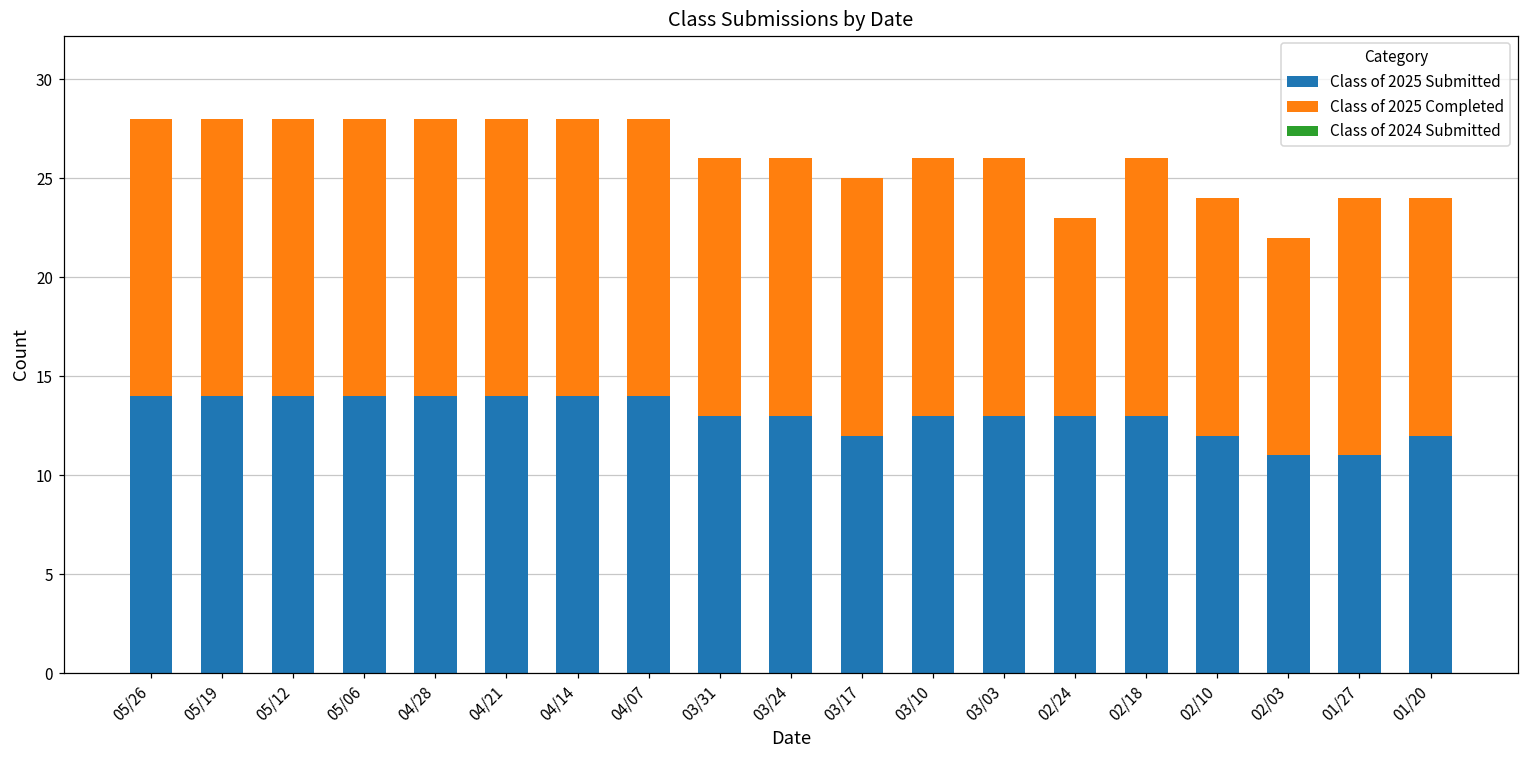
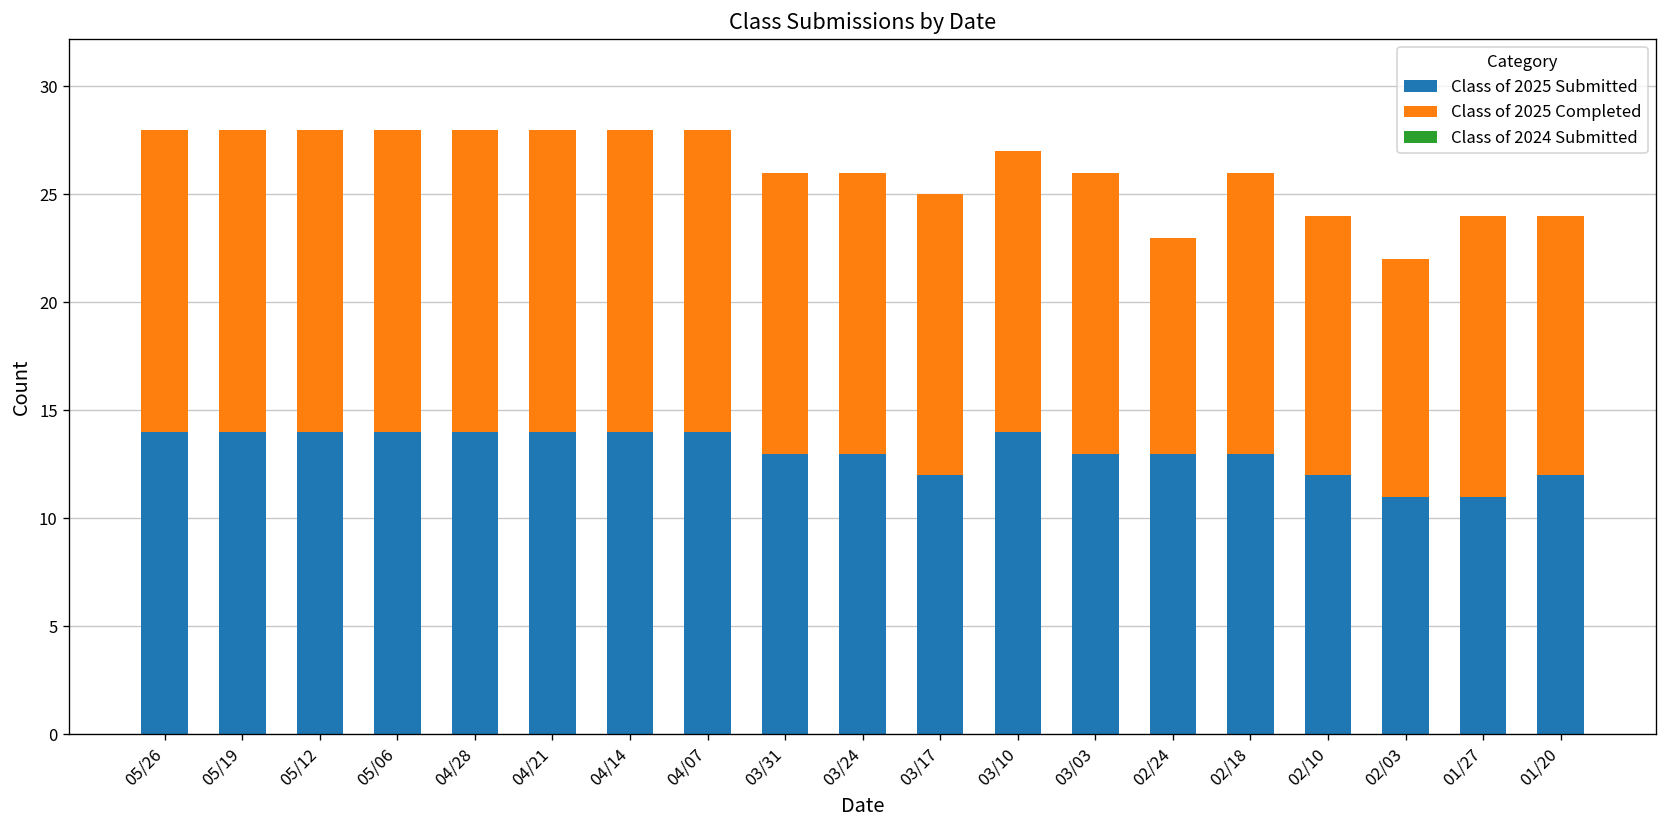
Class of 2025 Submitted, 03/10: 13 -> 14
